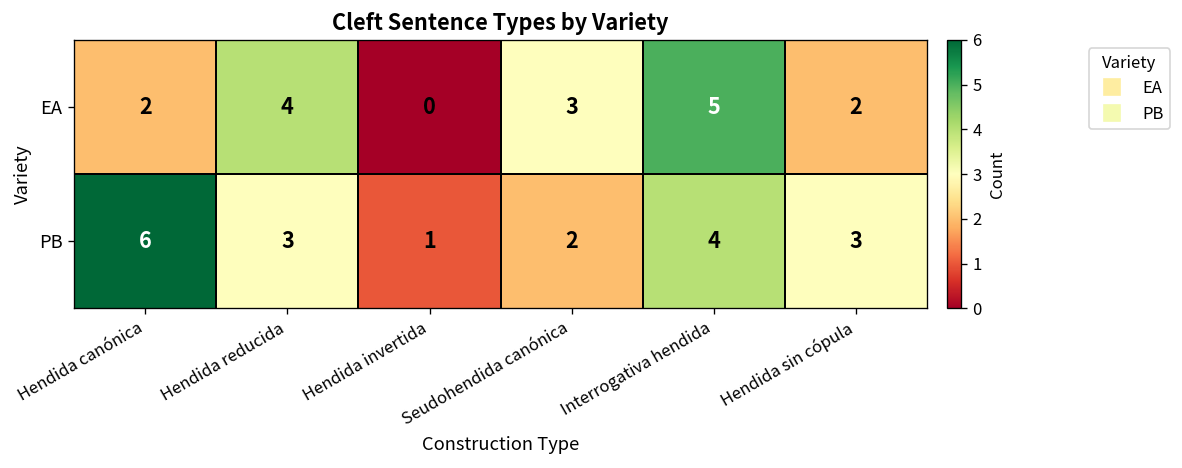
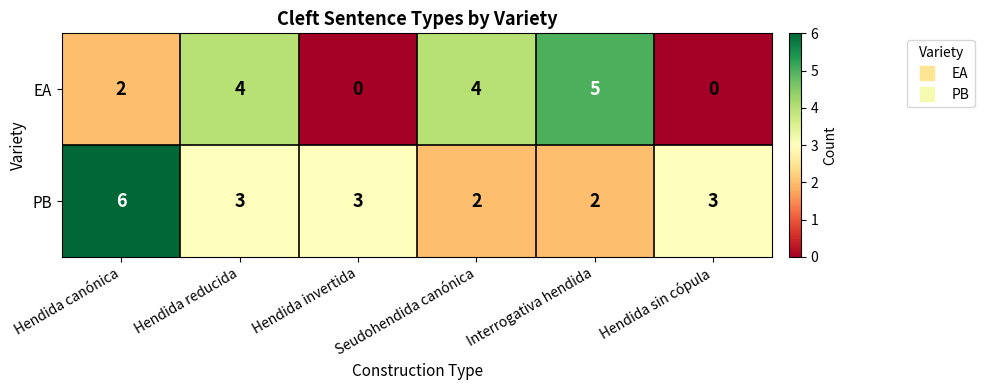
EA, Seudohendida canónica: 3 -> 4
EA, Hendida sin cópula: 2 -> 0
PB, Hendida invertida: 1 -> 3
PB, Interrogativa hendida: 4 -> 2
